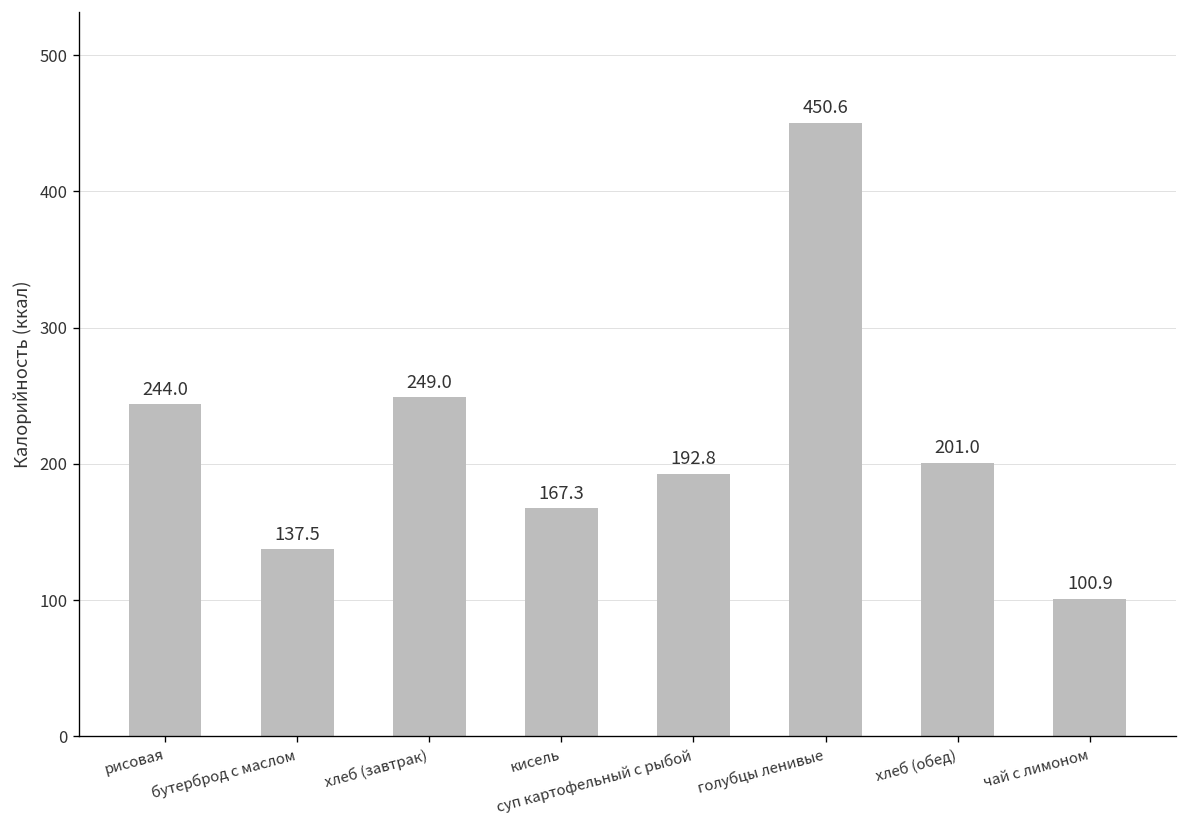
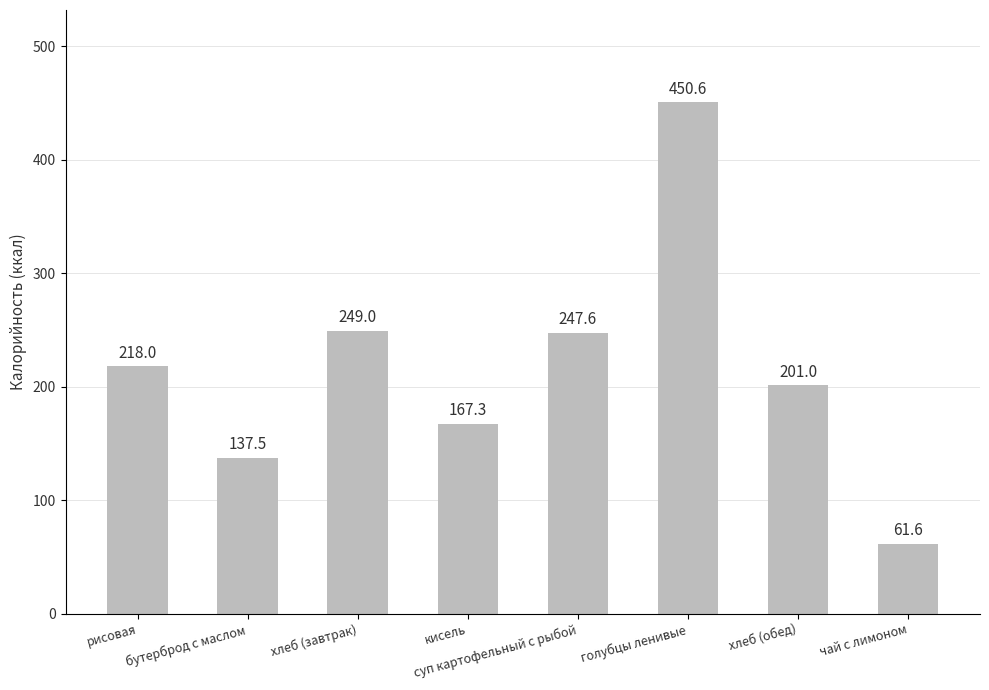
рисовая: 244.0 -> 218.0
суп картофельный с рыбой: 192.8 -> 247.6
чай с лимоном: 100.9 -> 61.6
